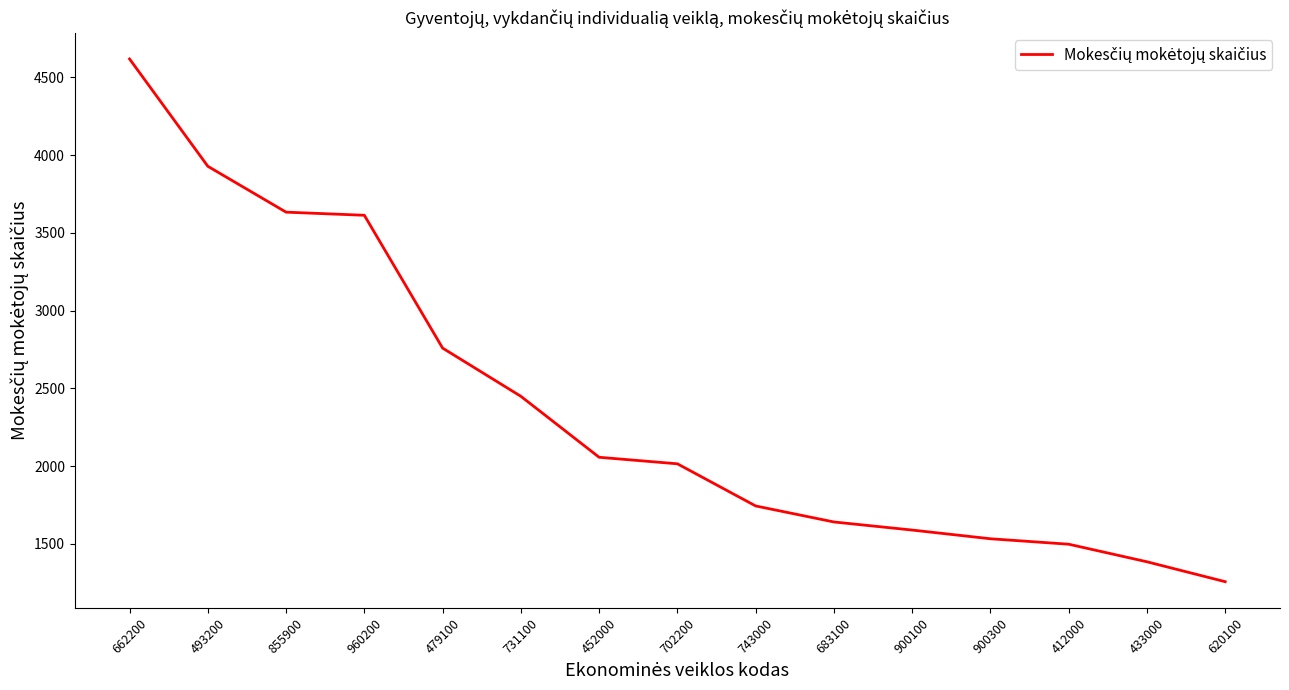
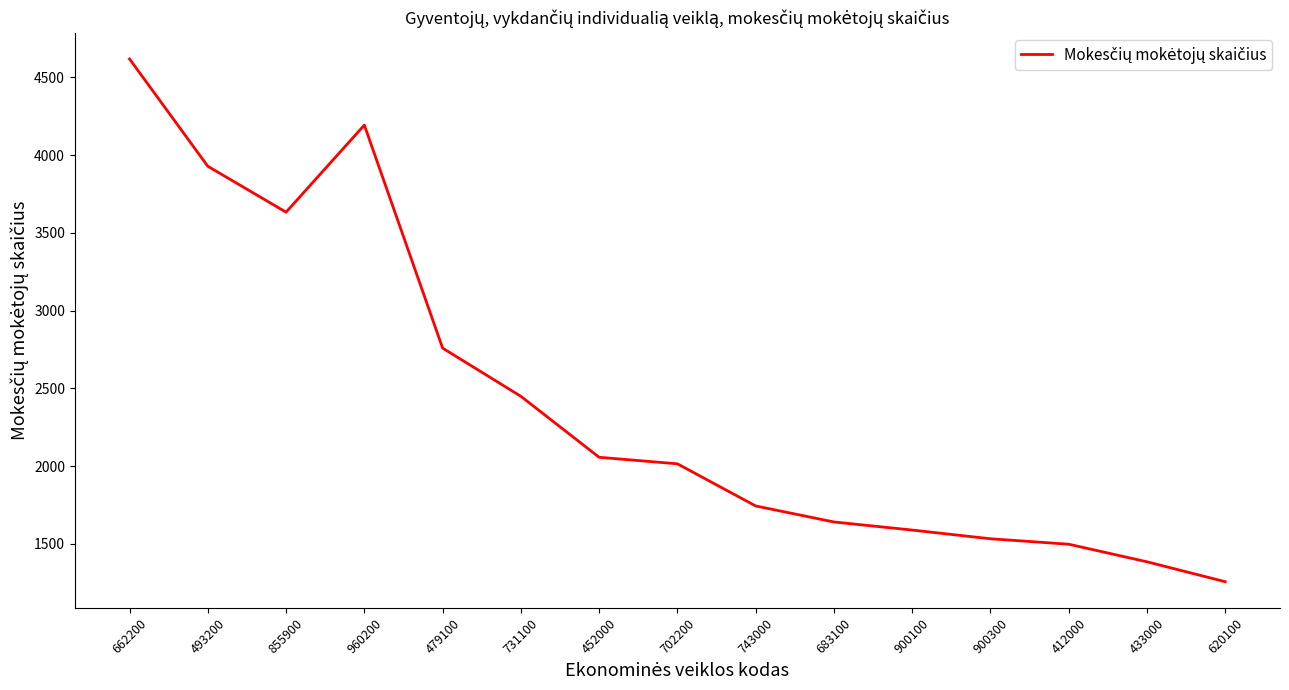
960200: 3610 -> 4190
